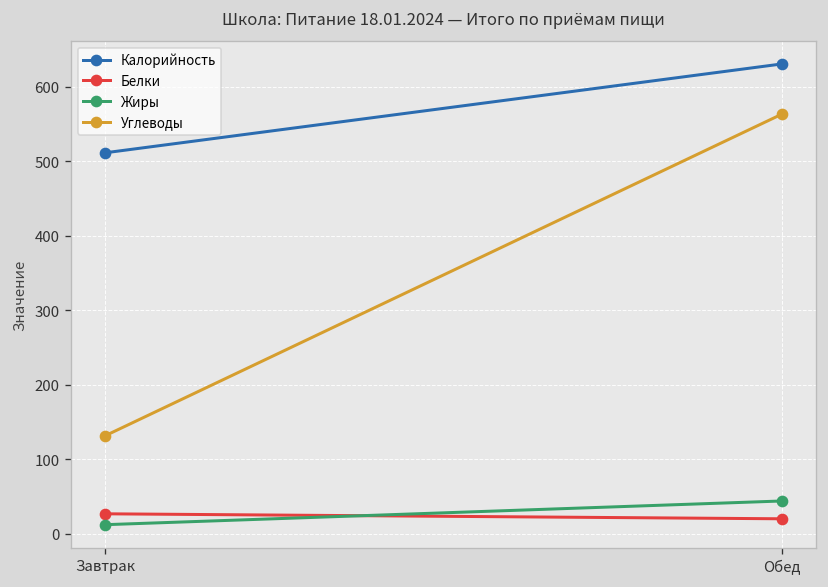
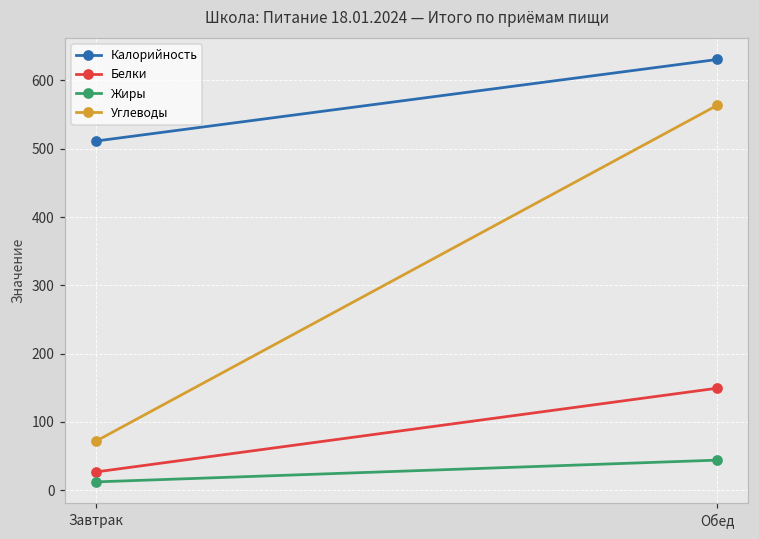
Углеводы, Завтрак: 130 -> 70
Белки, Обед: 20 -> 150
